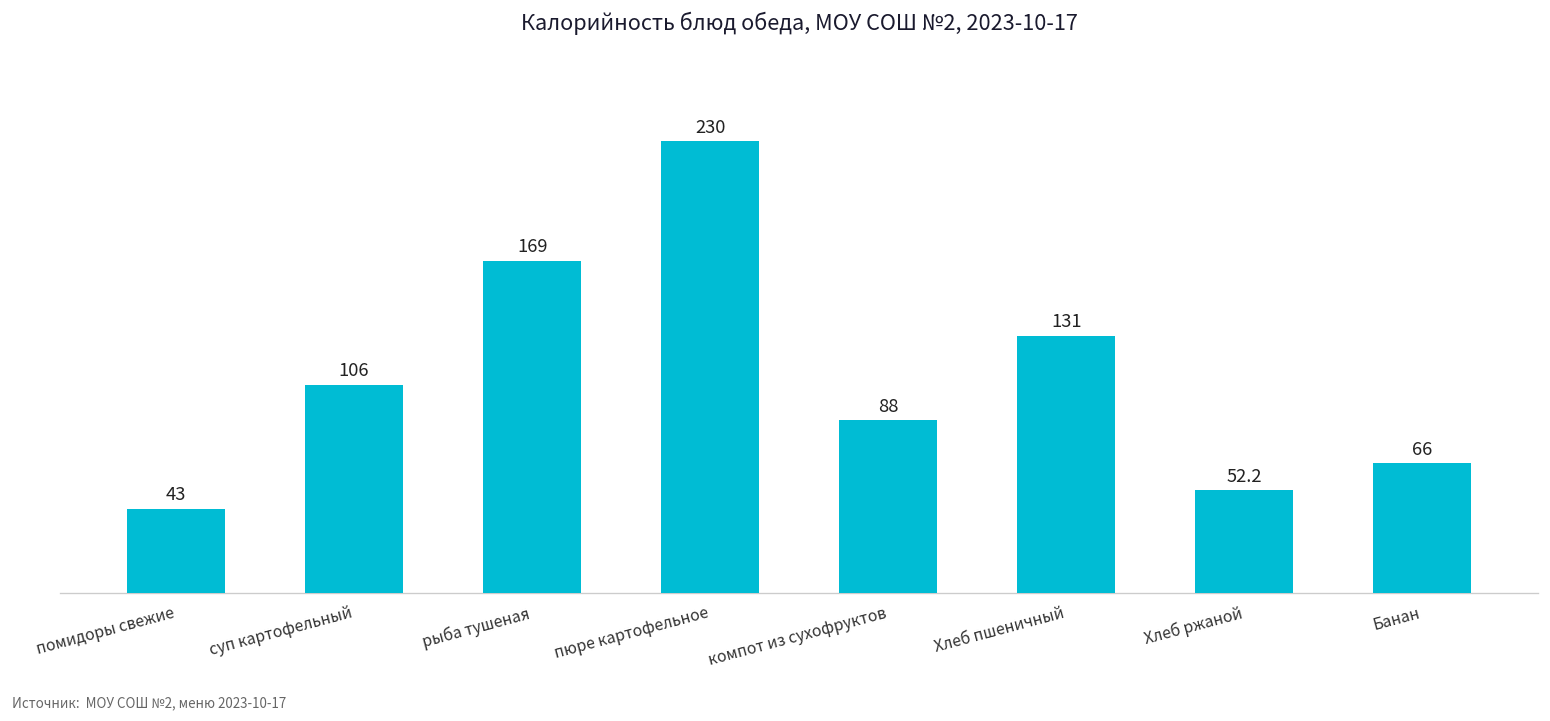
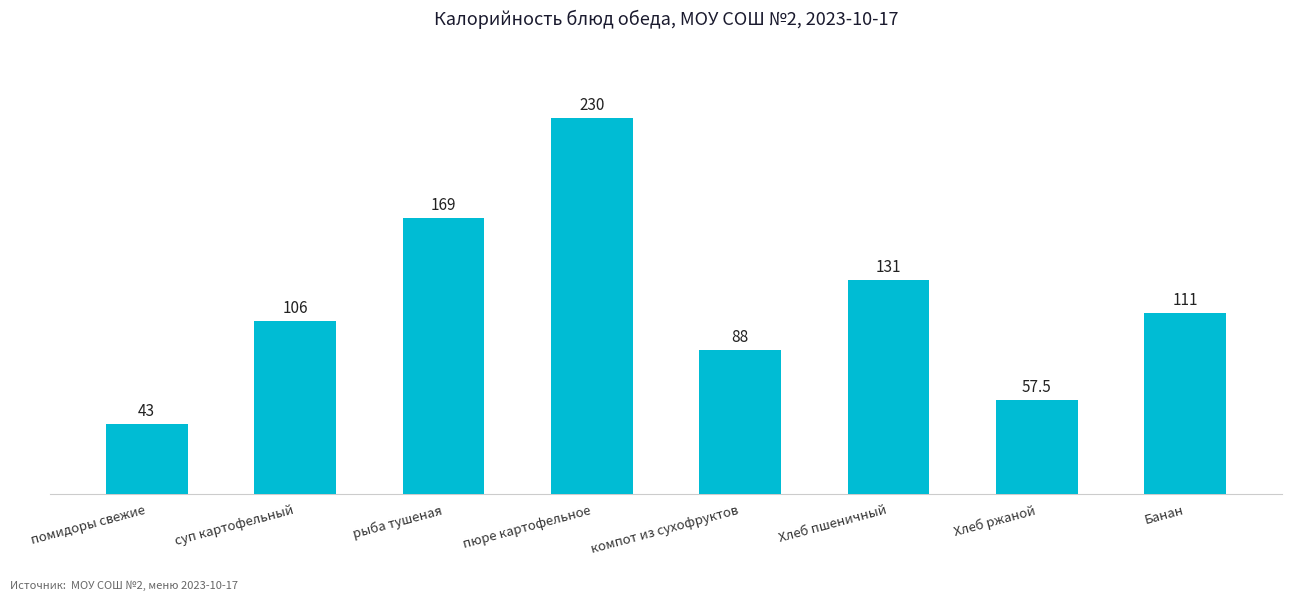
Хлеб ржаной: 52.2 -> 57.5
Банан: 66 -> 111
